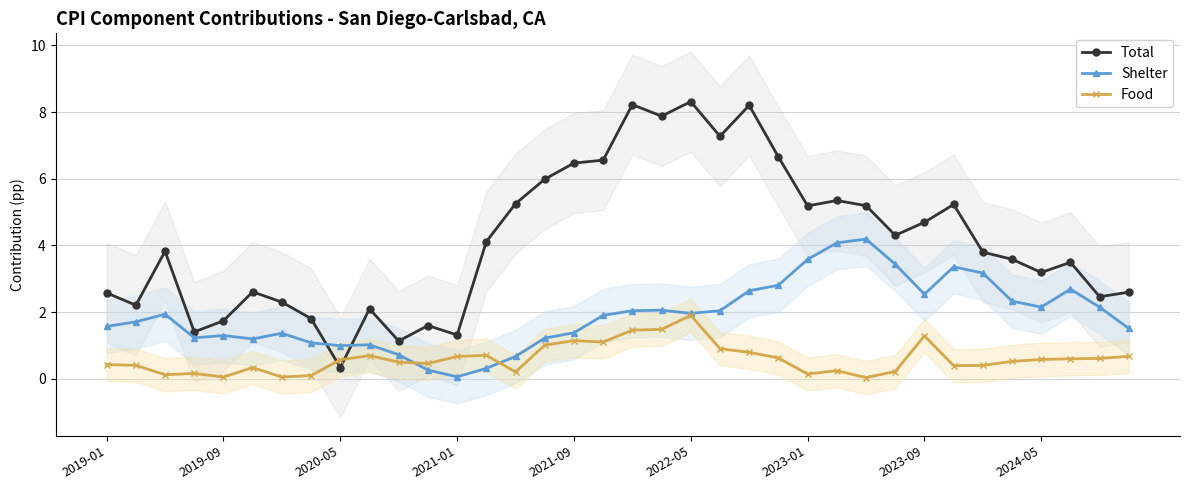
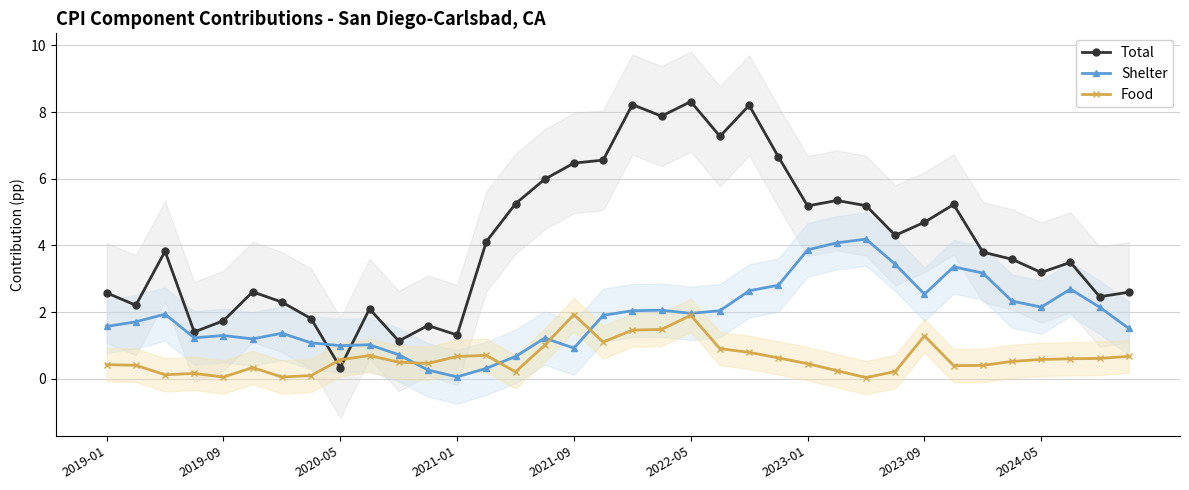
Shelter, 2021-09: 1.4 -> 0.9
Food, 2021-09: 1.1 -> 1.9
Shelter, 2023-01: 3.6 -> 3.9
Food, 2023-01: 0.1 -> 0.5
